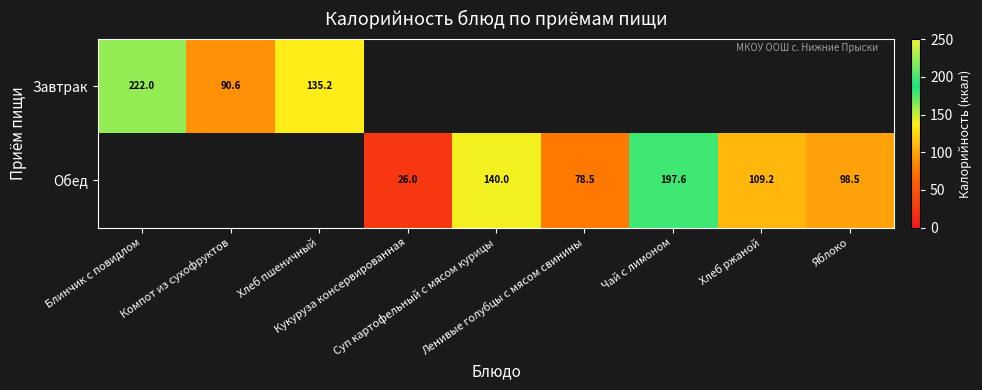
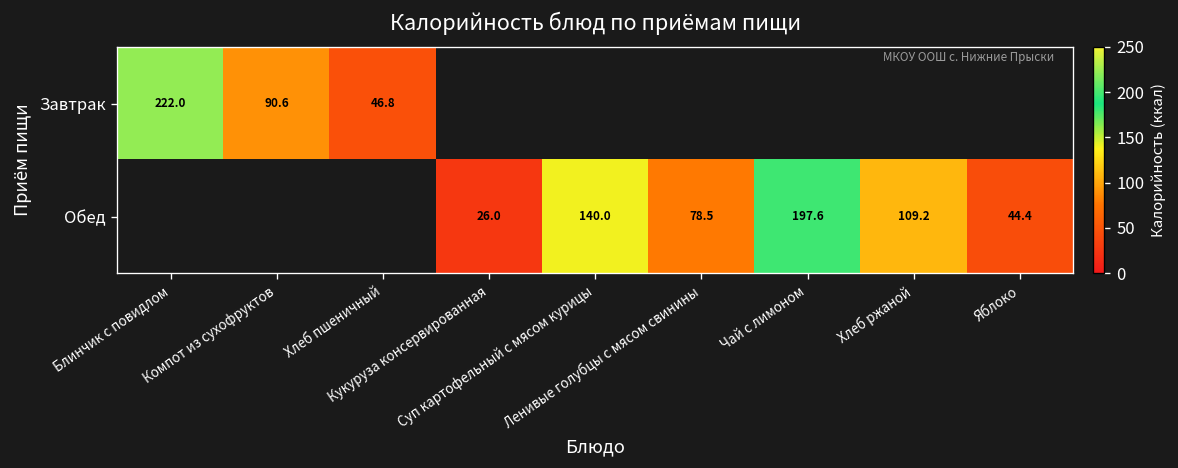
Завтрак, Хлеб пшеничный: 135.2 -> 46.8
Обед, Яблоко: 98.5 -> 44.4
